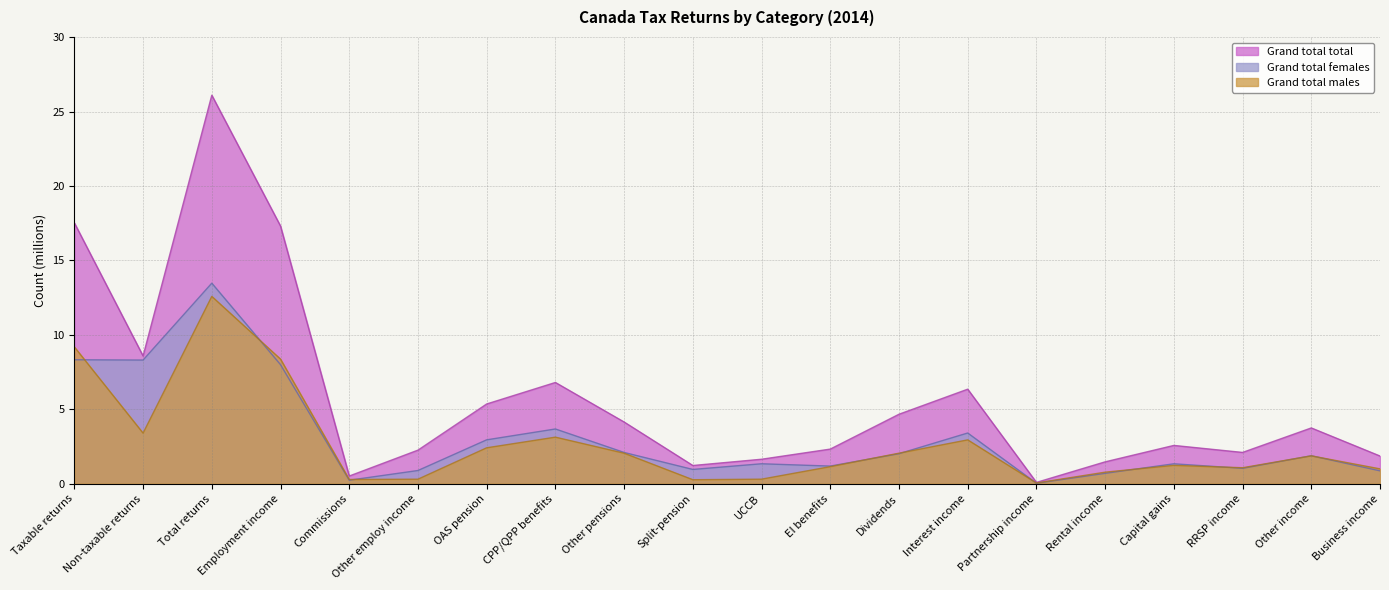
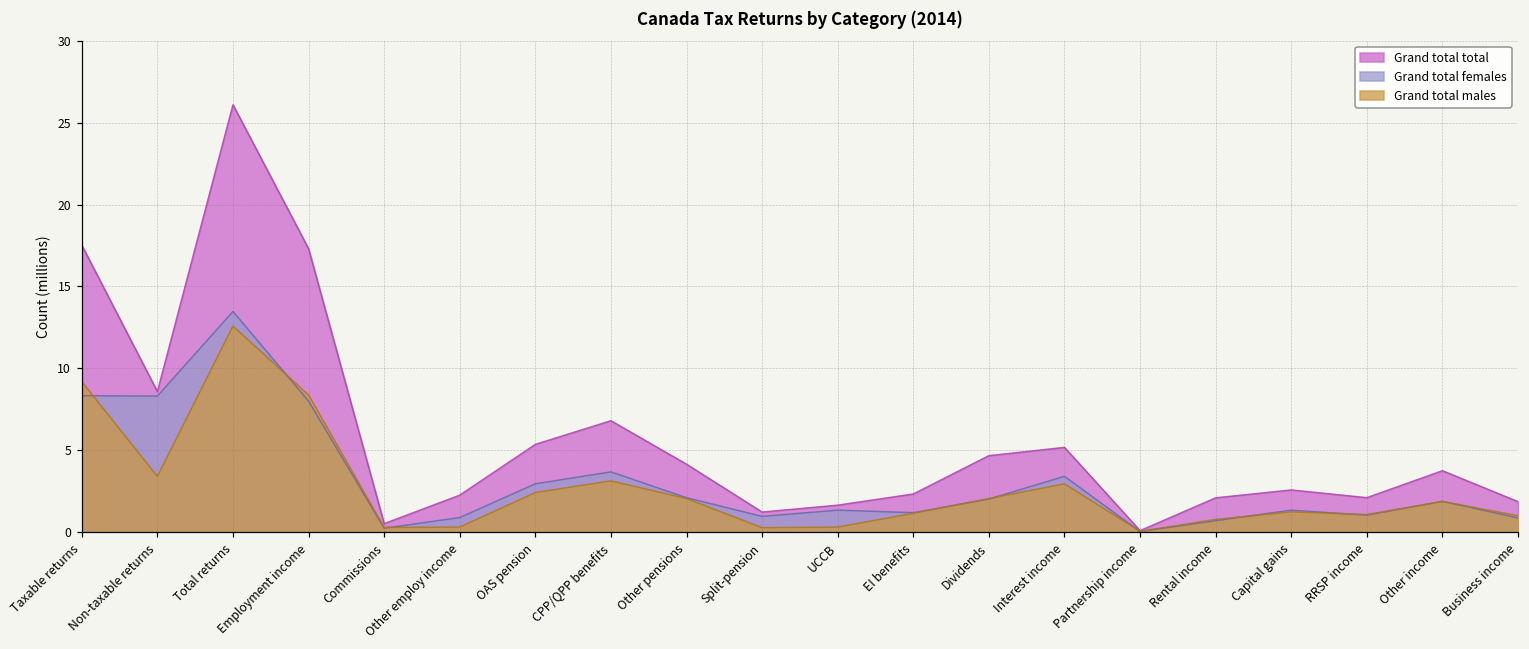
Grand total total, Interest income: 6.3 -> 5.2
Grand total total, Rental income: 1.5 -> 2.1
